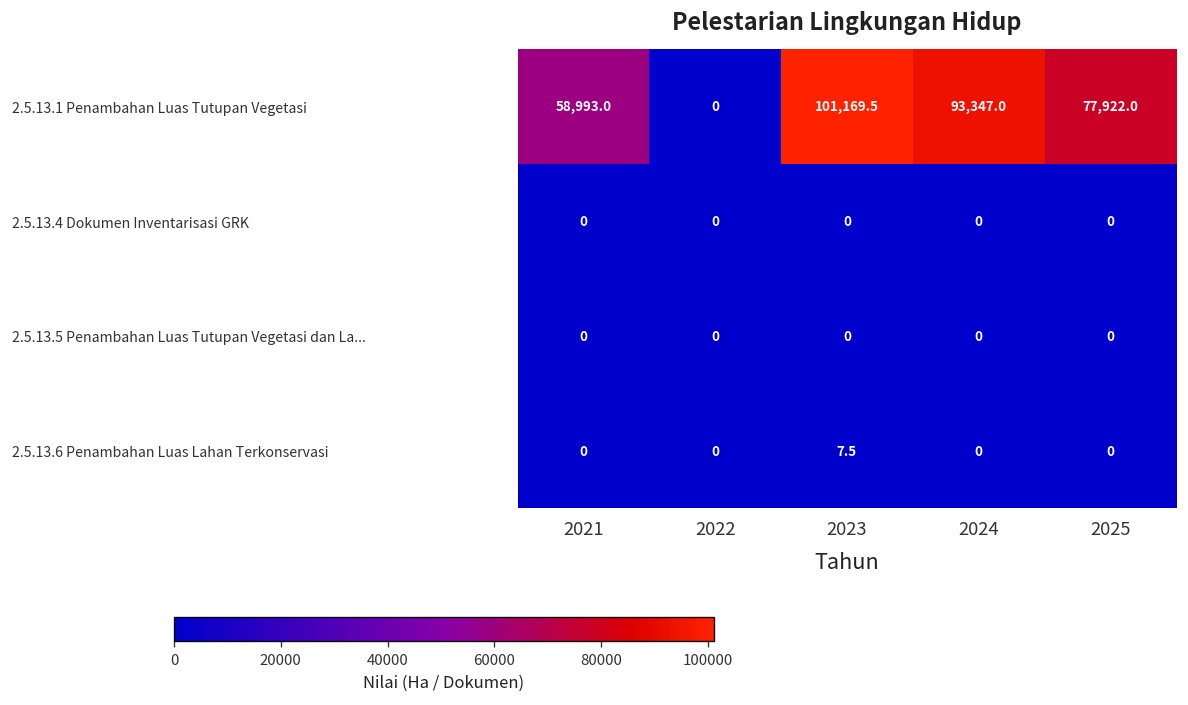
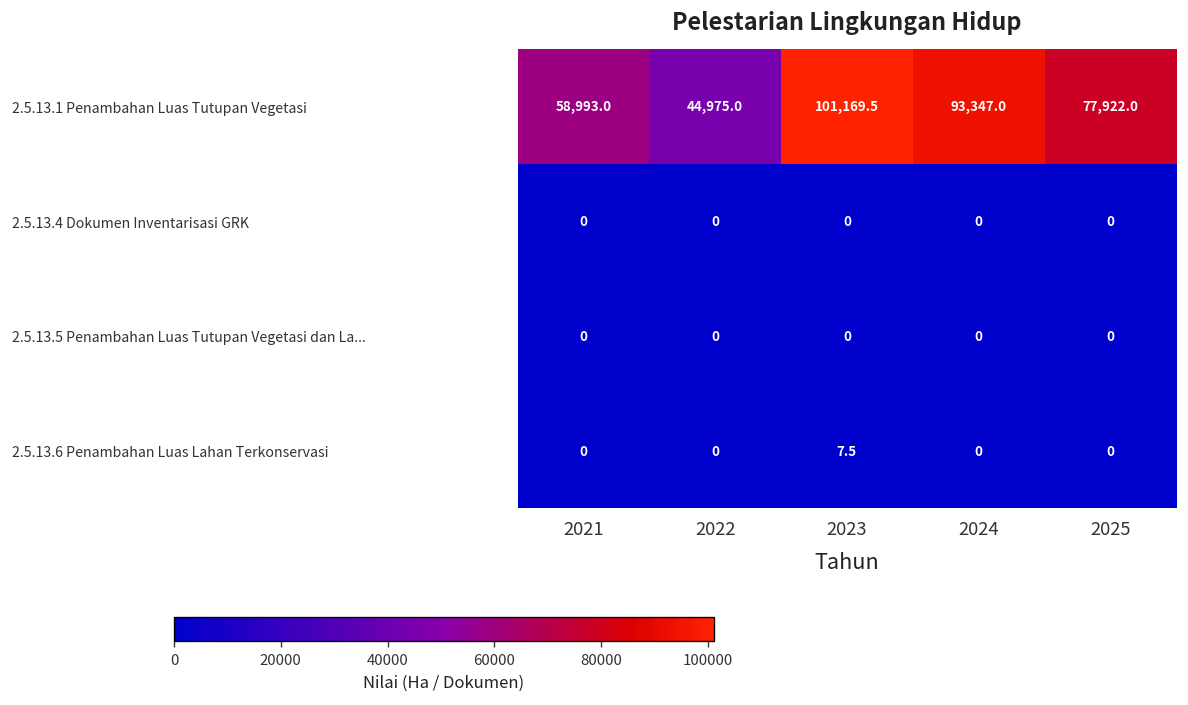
2.5.13.1 Penambahan Luas Tutupan Vegetasi, 2022: 0 -> 44,975.0
